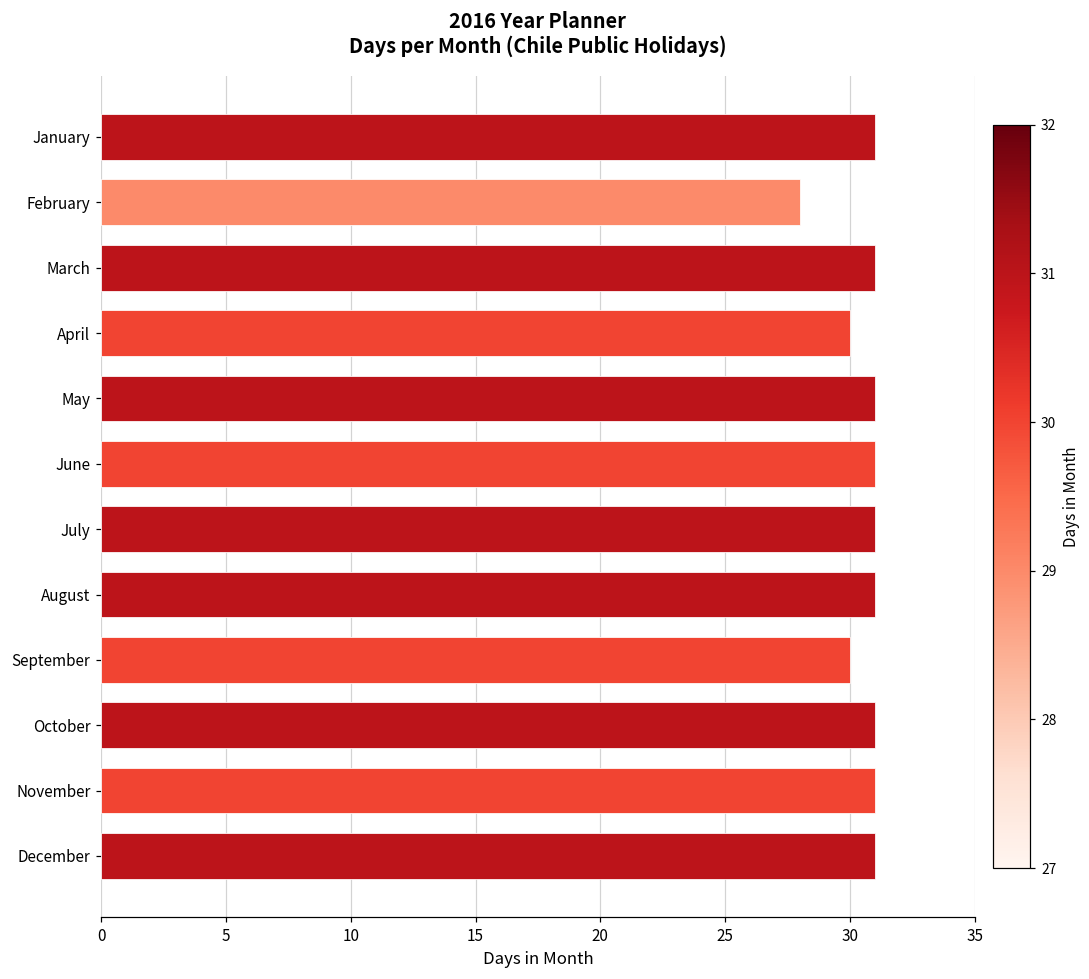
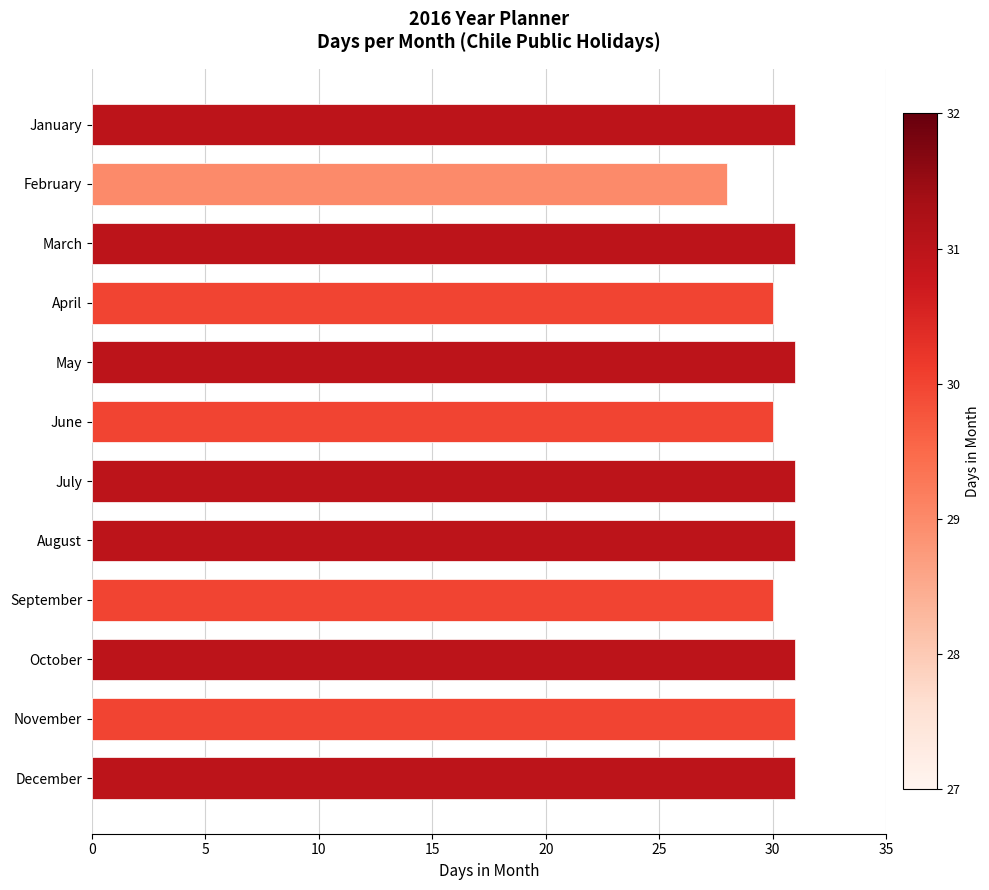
June: 31 -> 30
